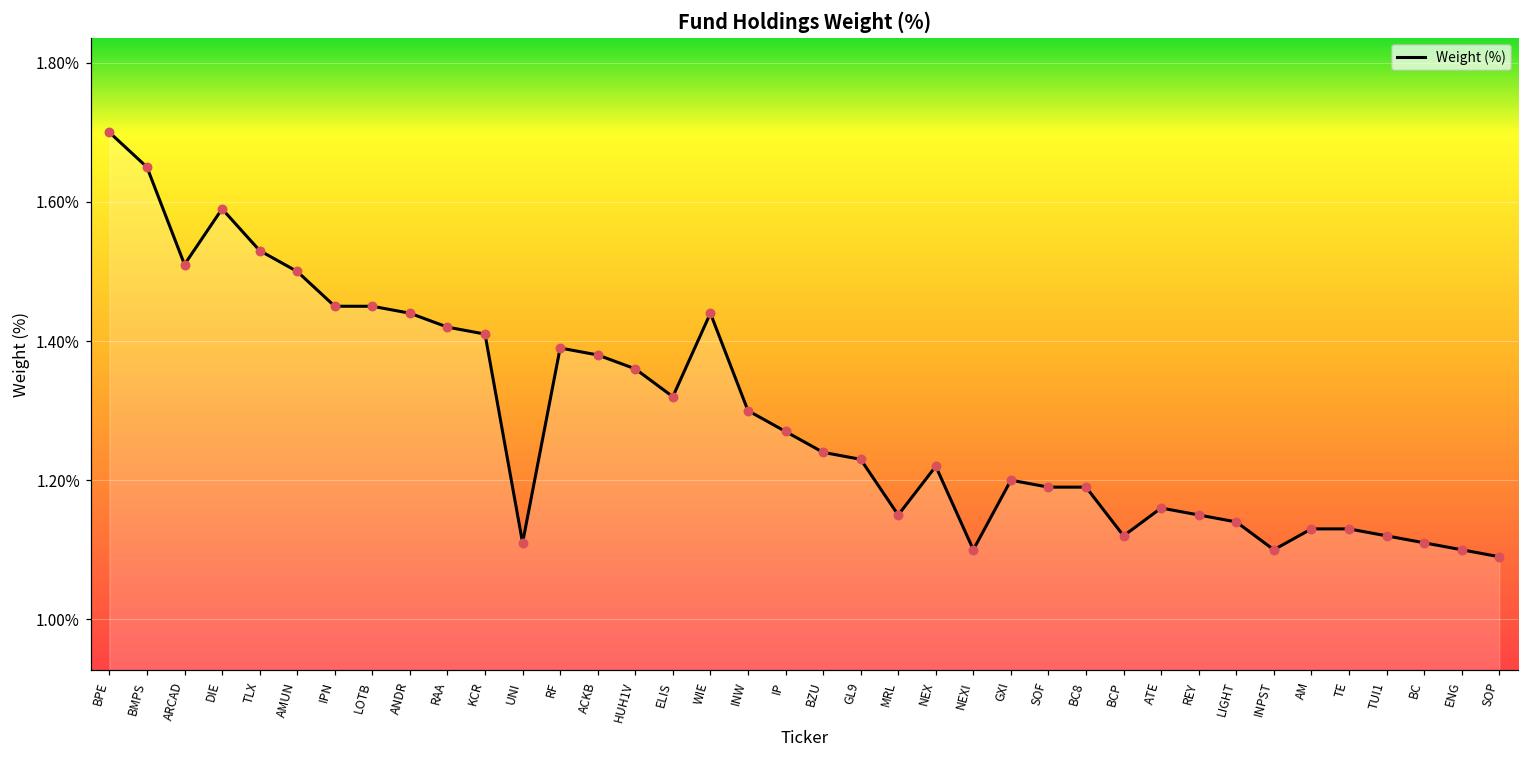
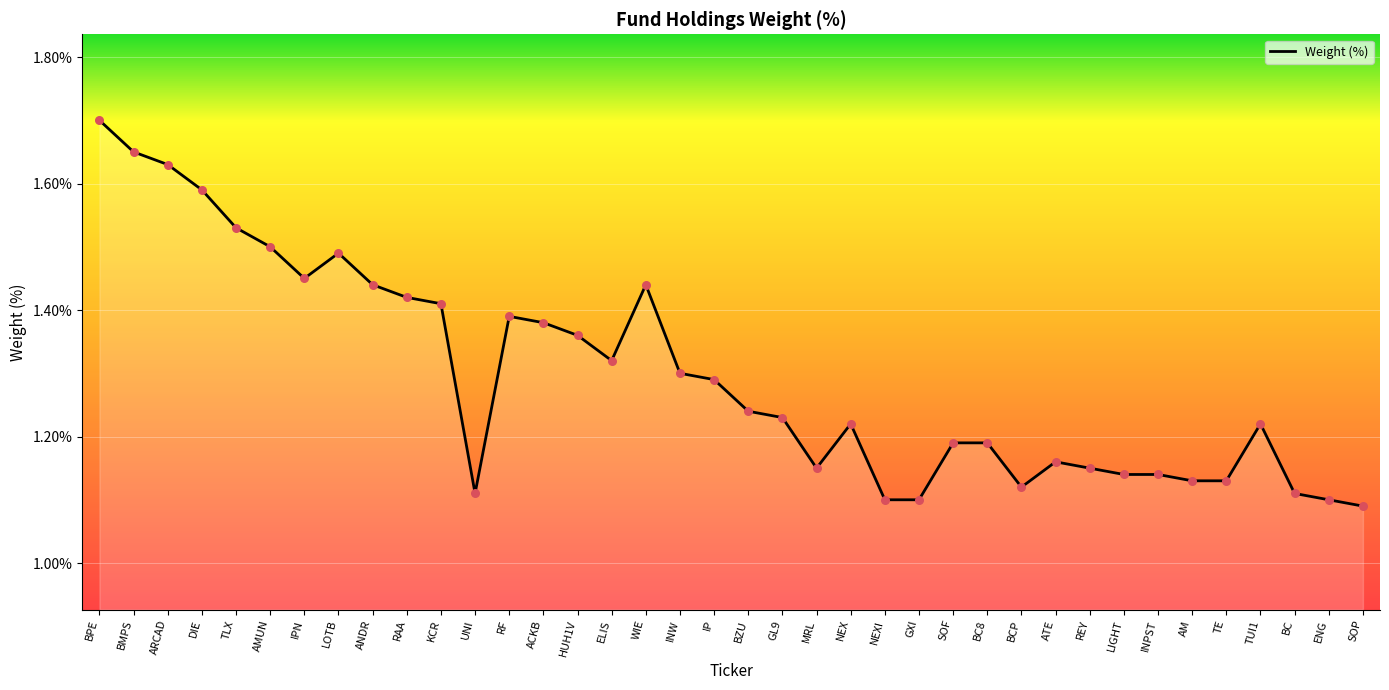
ARCAD: 1.51% -> 1.63%
LOTB: 1.45% -> 1.49%
IP: 1.27% -> 1.29%
GXI: 1.2% -> 1.1%
INPST: 1.10% -> 1.14%
TUI1: 1.12% -> 1.22%
